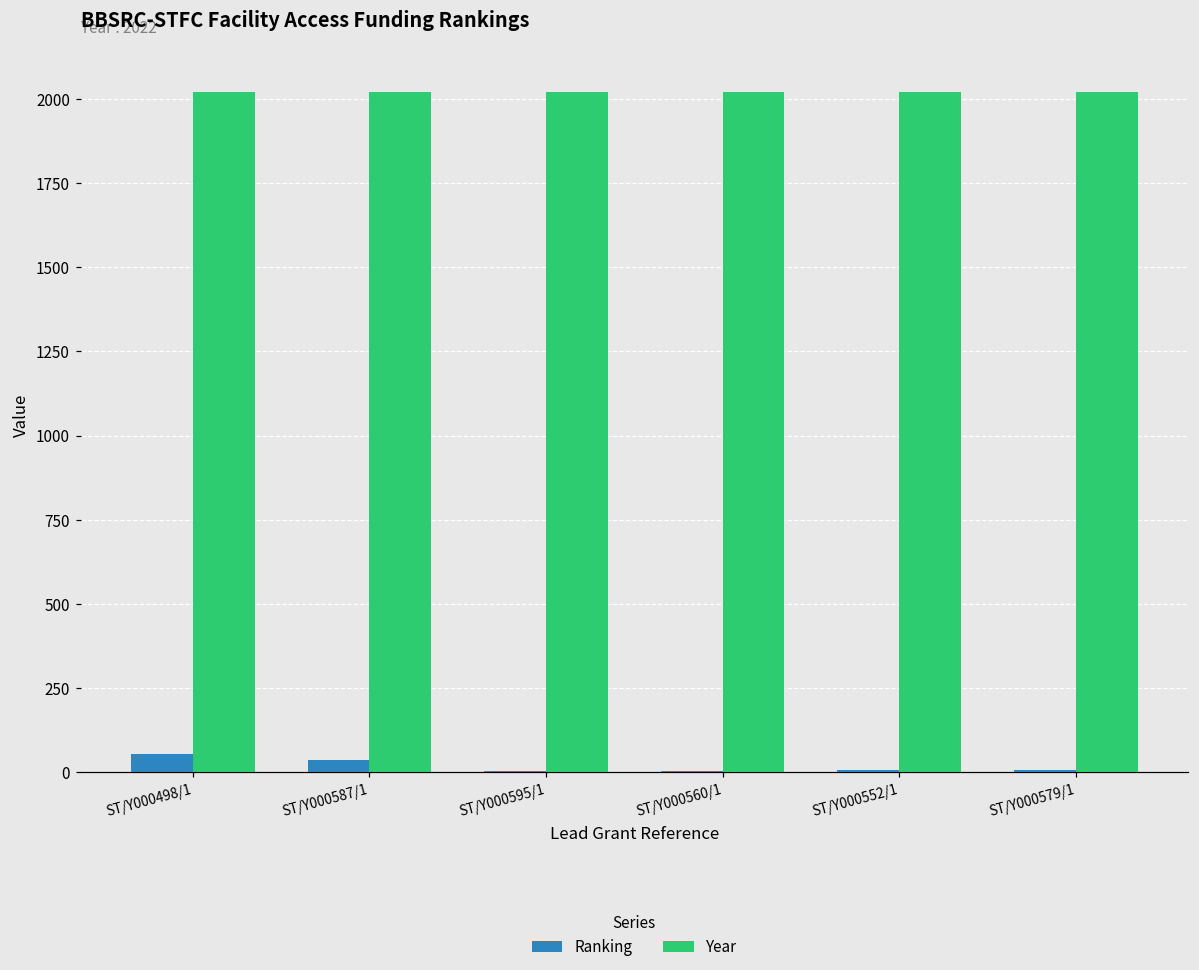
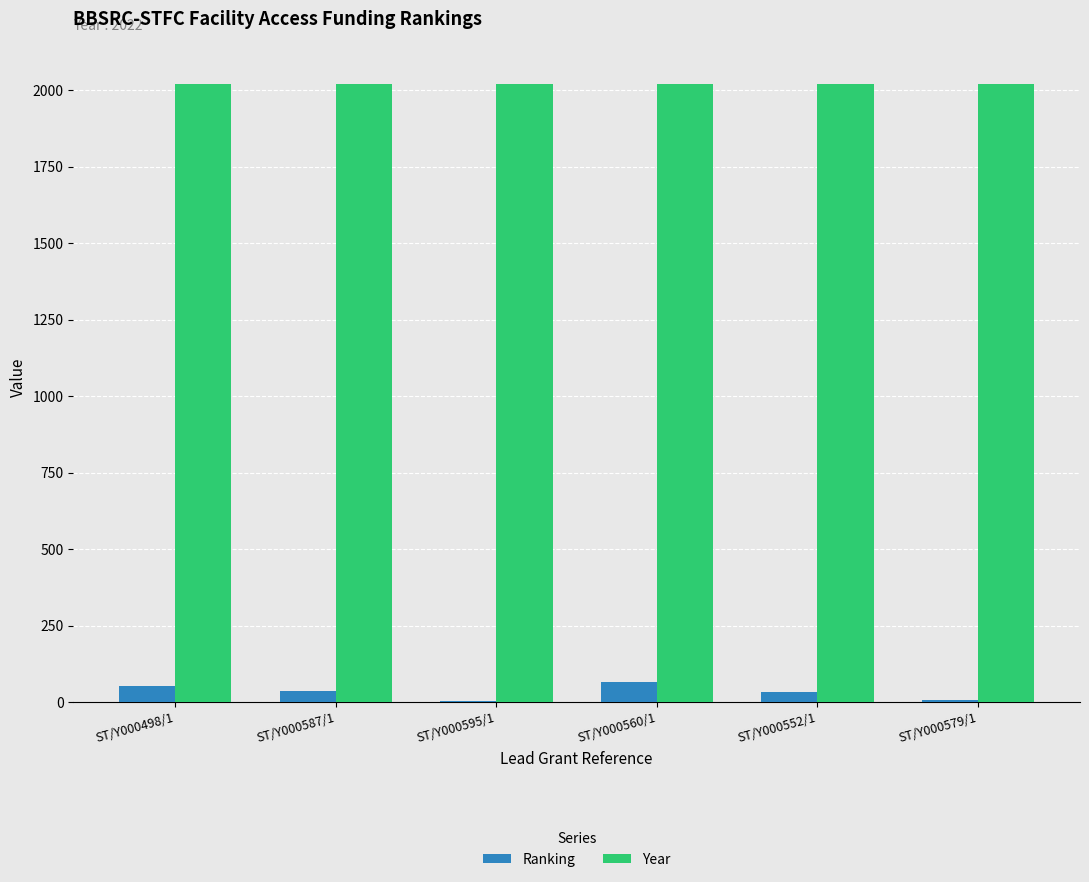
Ranking, ST/Y000560/1: 0 -> 70
Ranking, ST/Y000552/1: 10 -> 30
